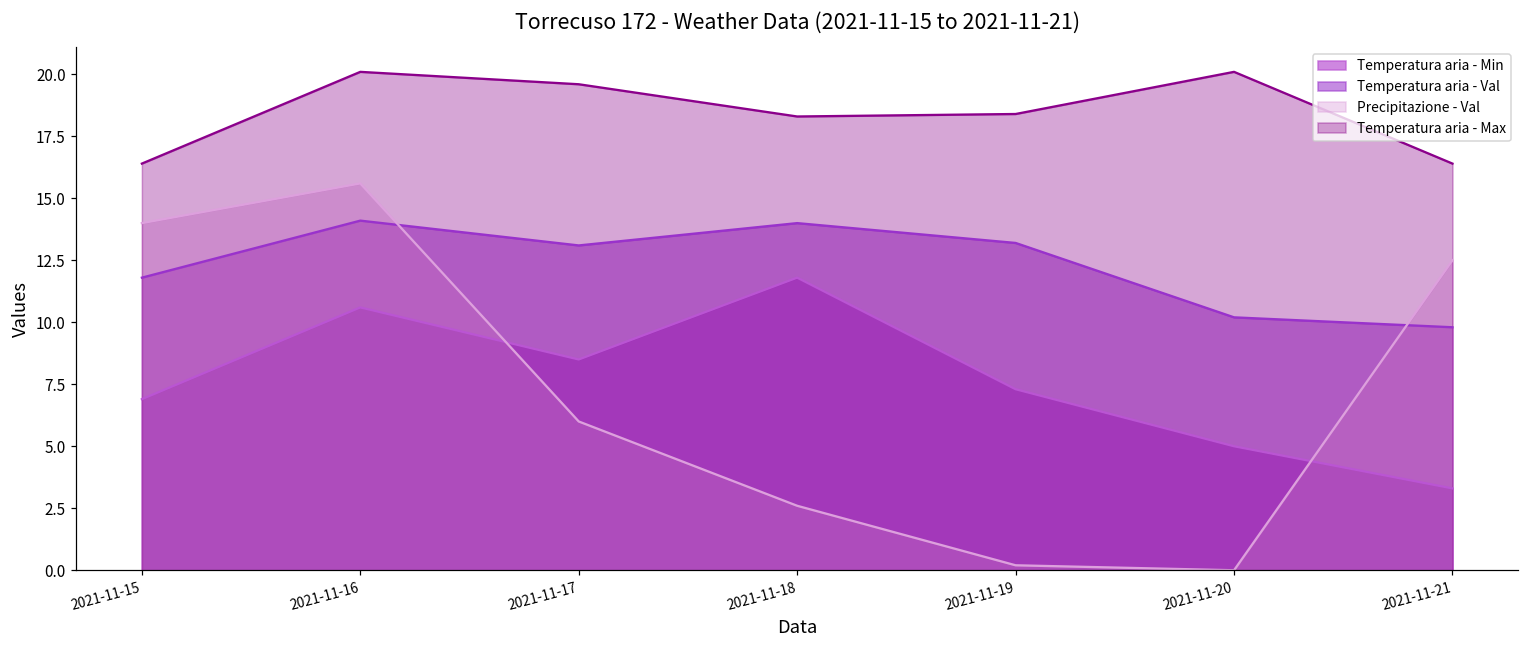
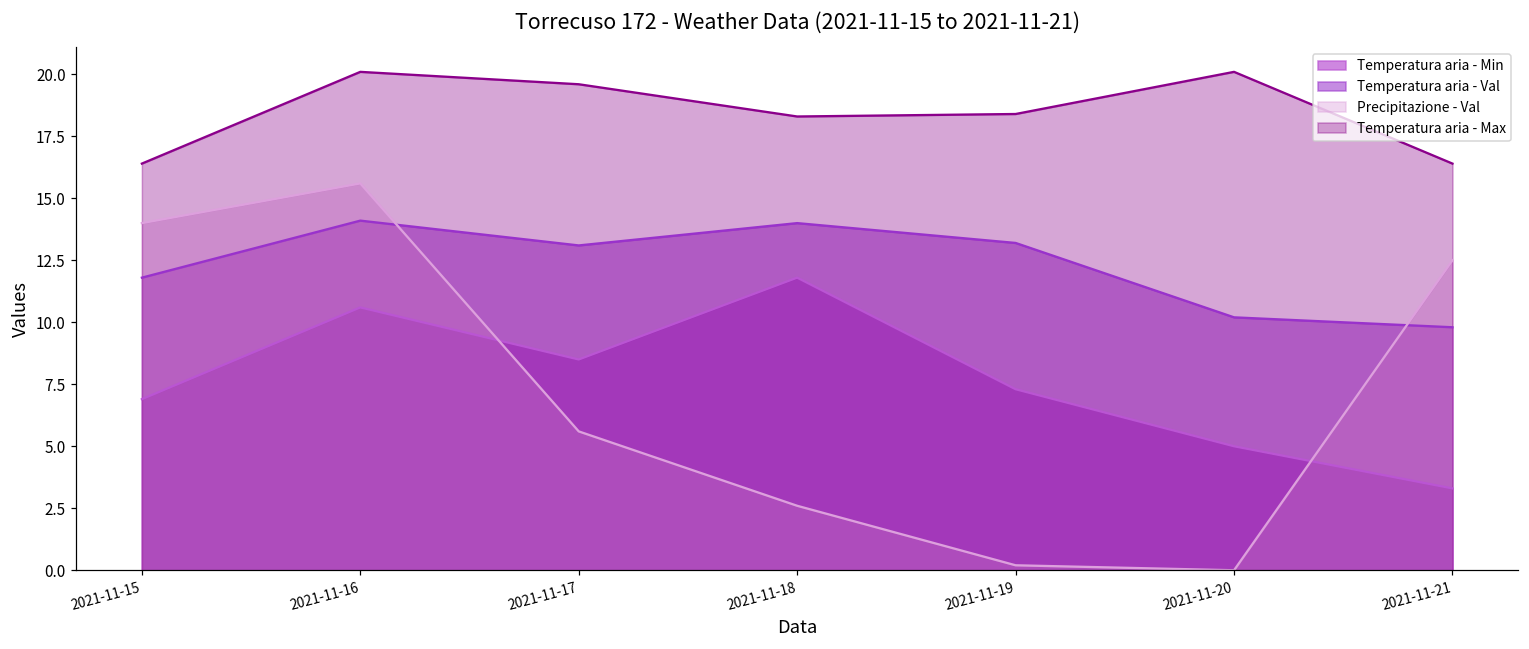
Precipitazione - Val, 2021-11-17: 6.0 -> 5.6
